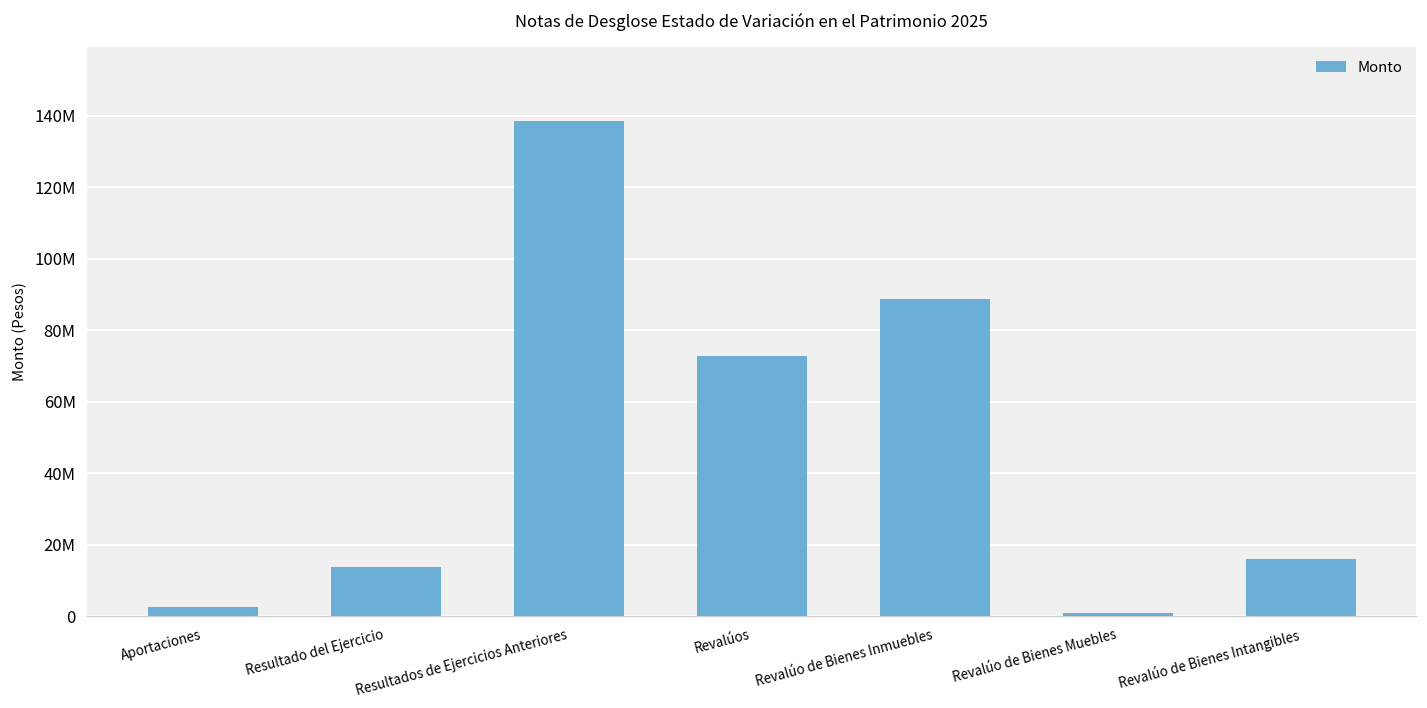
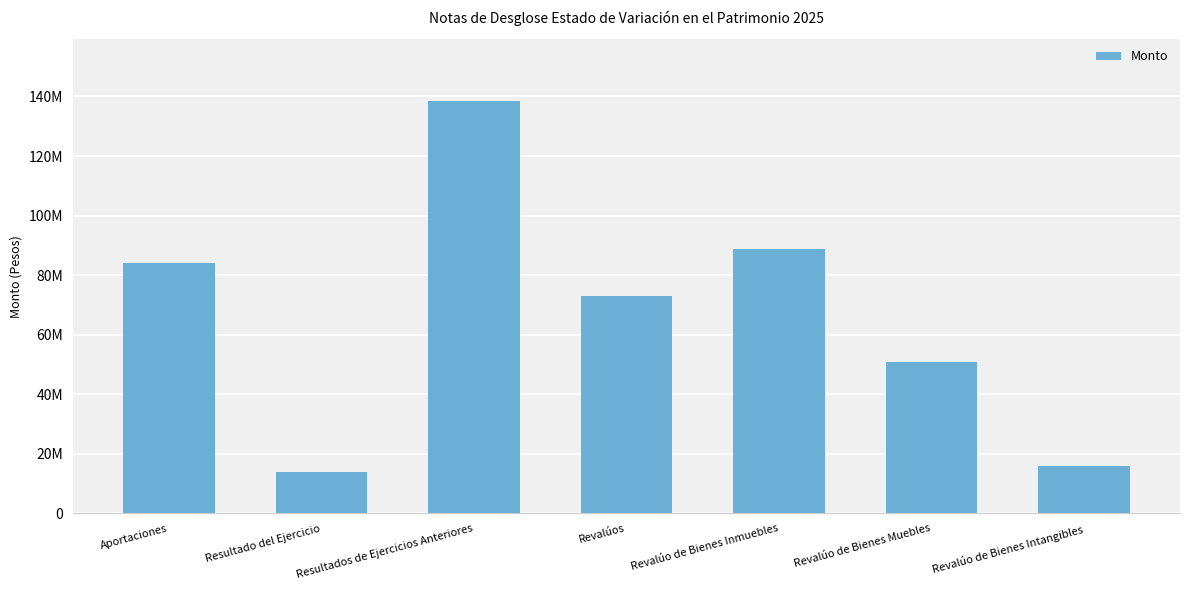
Aportaciones: 2000000 -> 84000000
Revalúo de Bienes Muebles: 1000000 -> 51000000
